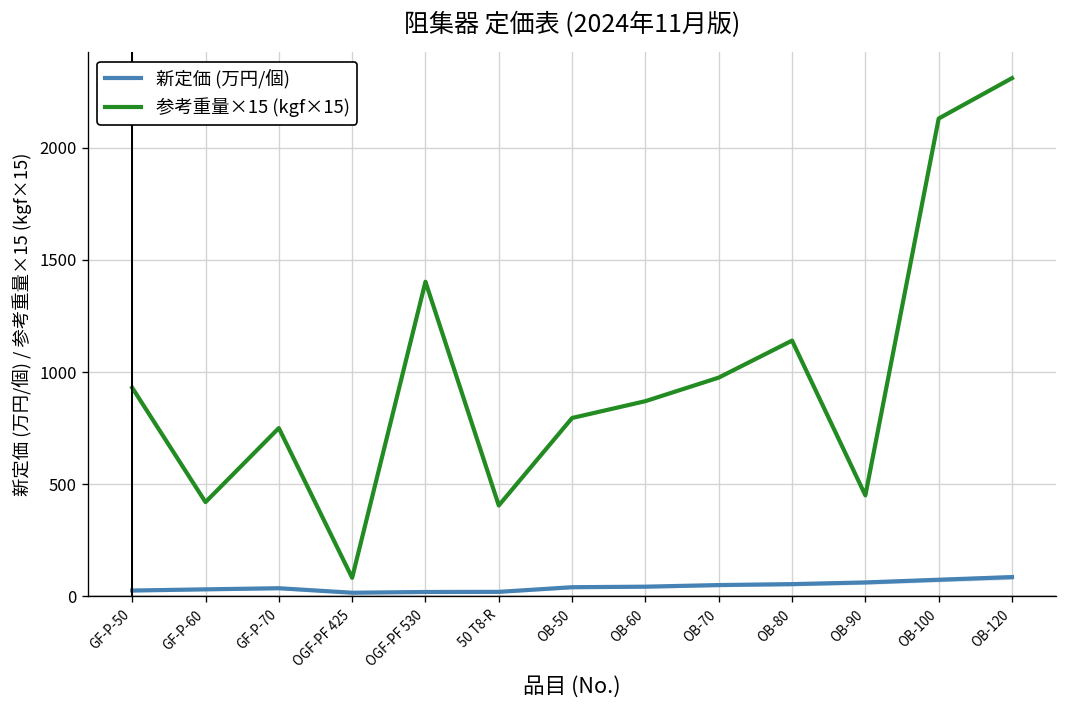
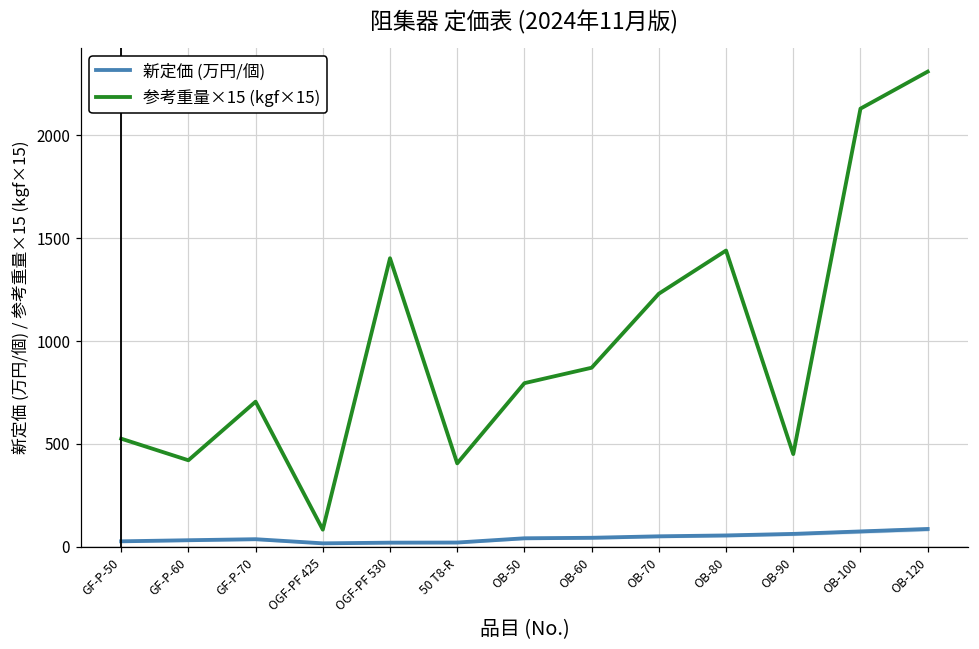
参考重量×15 (kgf×15), GF-P-50: 930 -> 530
参考重量×15 (kgf×15), GF-P-70: 750 -> 710
参考重量×15 (kgf×15), OB-70: 980 -> 1230
参考重量×15 (kgf×15), OB-80: 1140 -> 1440
